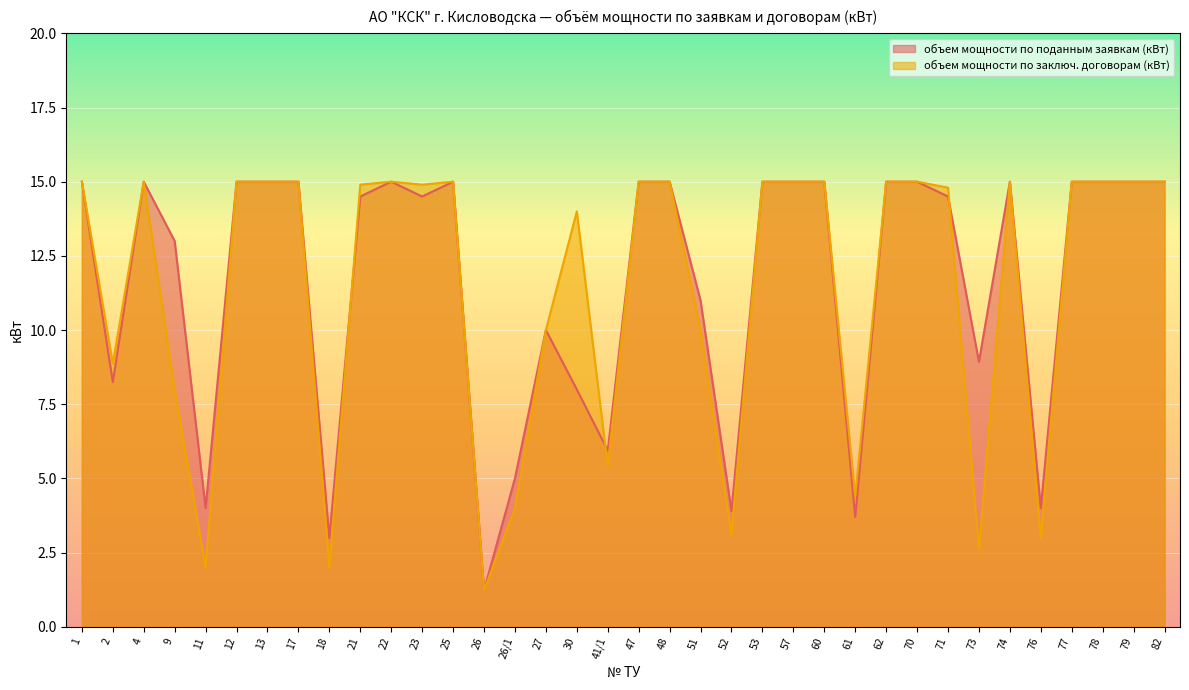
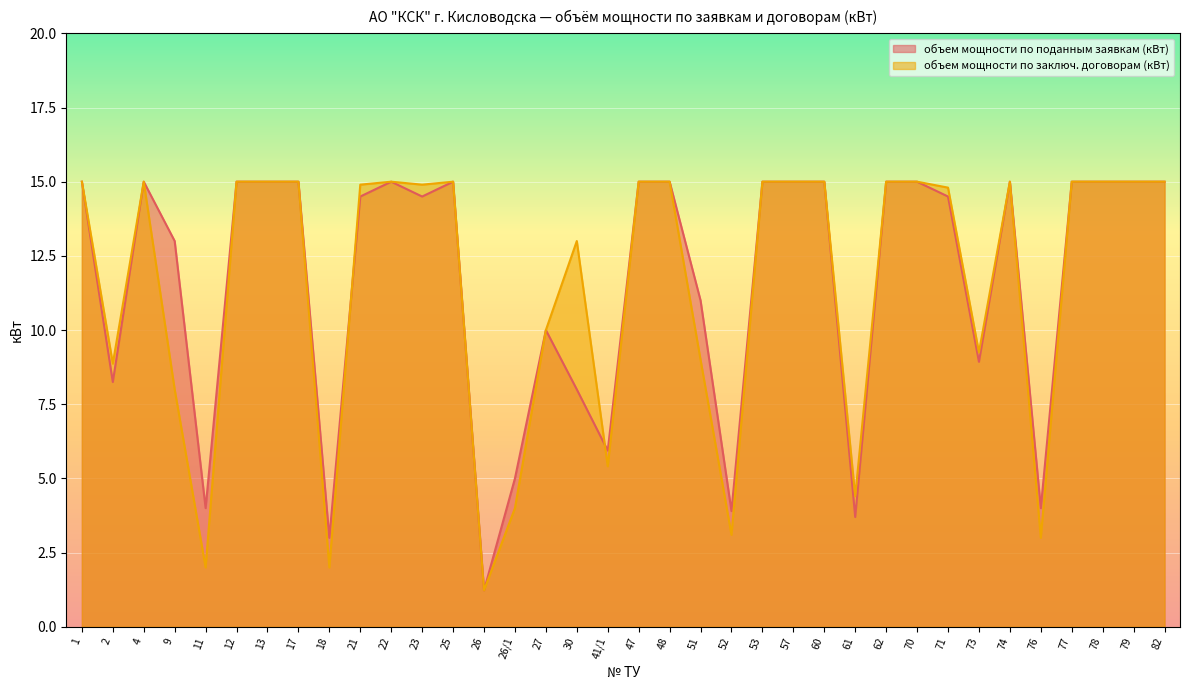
объем мощности по заключ. договорам (кВт), 30: 14 -> 13
объем мощности по заключ. договорам (кВт), 51: 10 -> 9
объем мощности по заключ. договорам (кВт), 73: 2.6 -> 9.3
